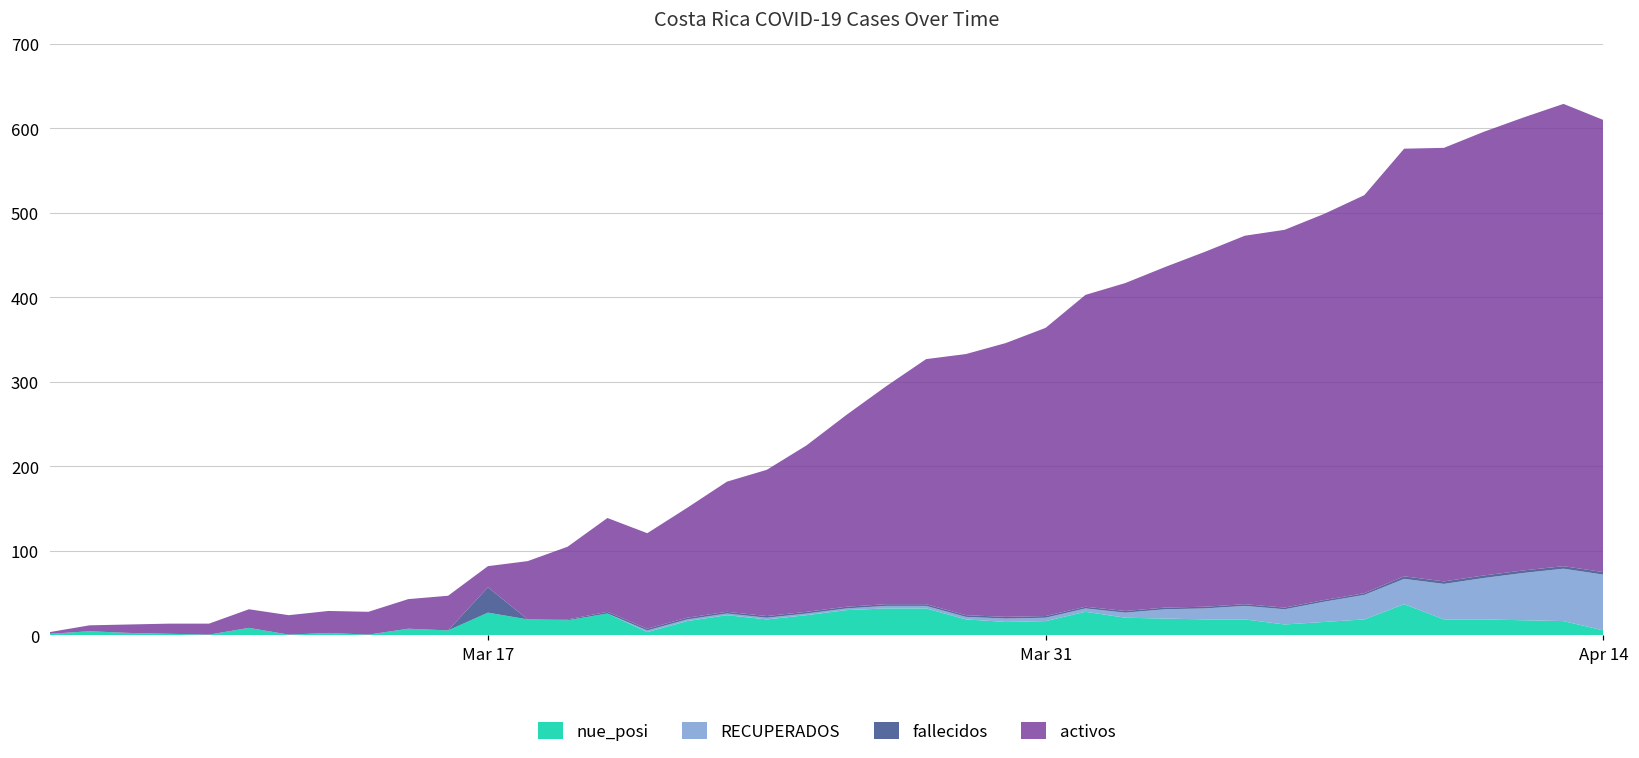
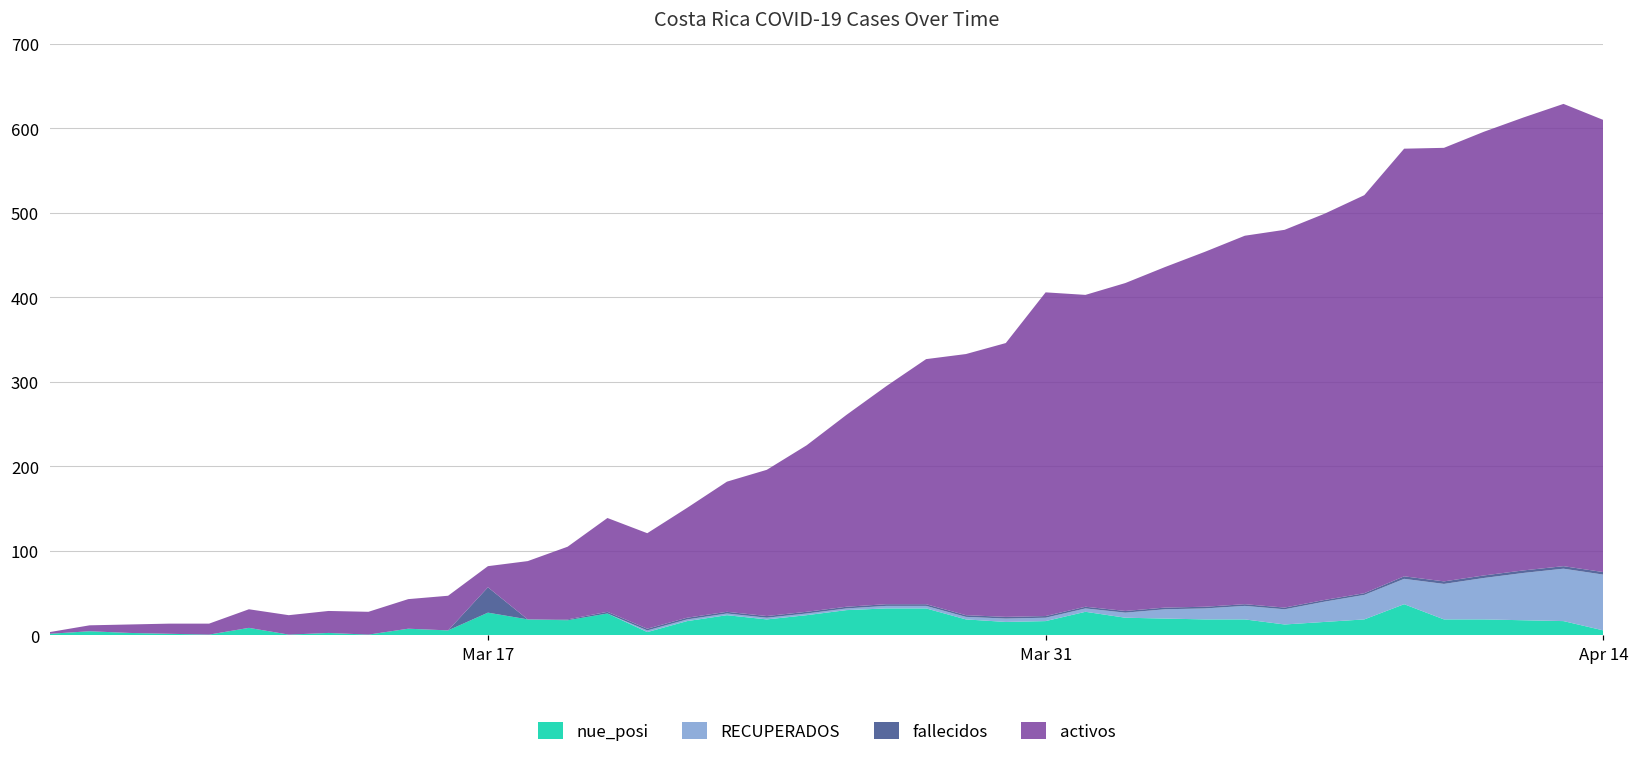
activos, Mar 31: 340 -> 380
